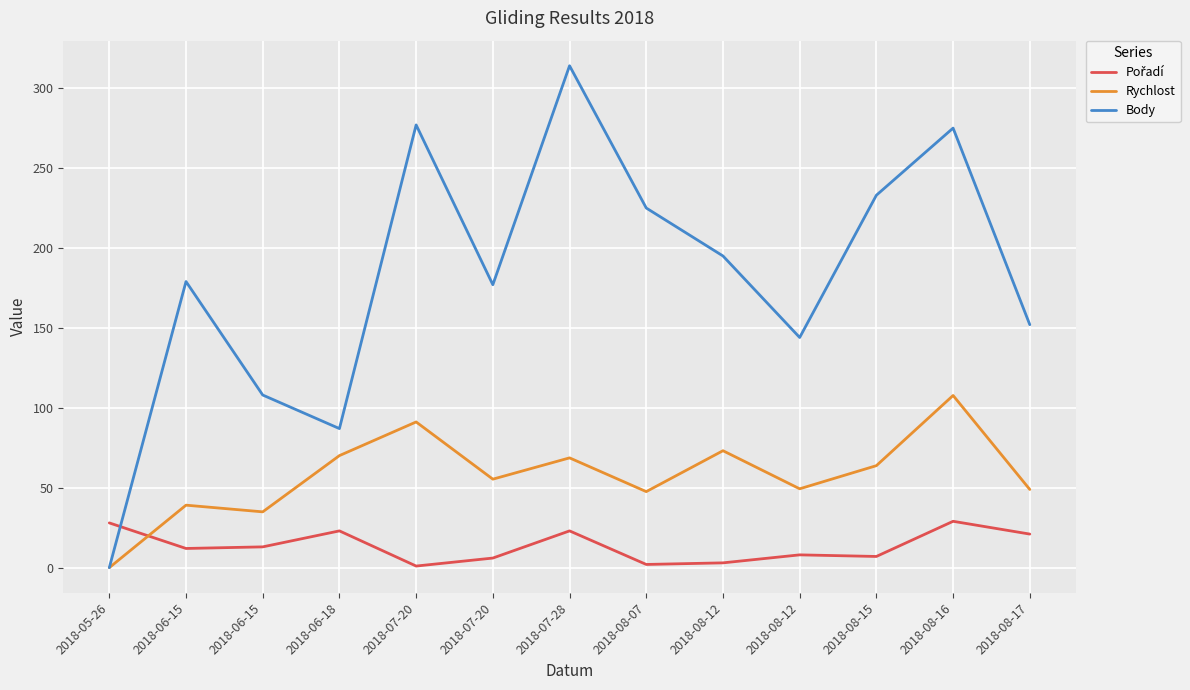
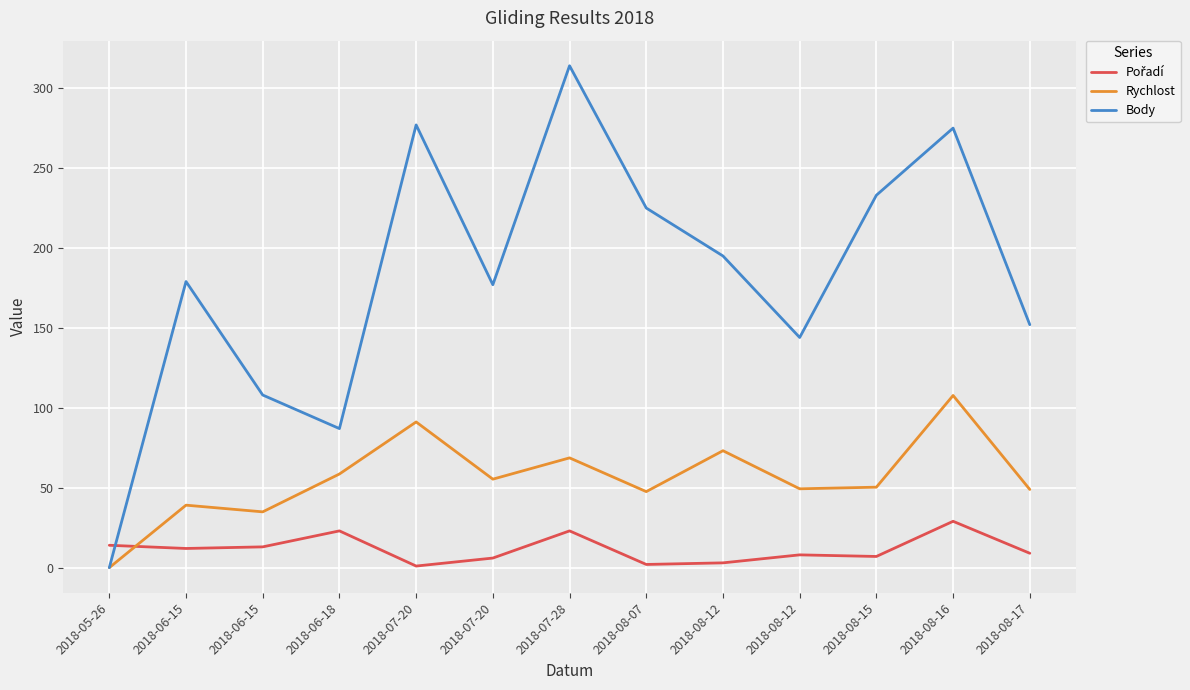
Pořadí, 2018-05-26: 28 -> 14
Rychlost, 2018-06-18: 70 -> 59
Rychlost, 2018-08-15: 64 -> 50
Pořadí, 2018-08-17: 21 -> 9
